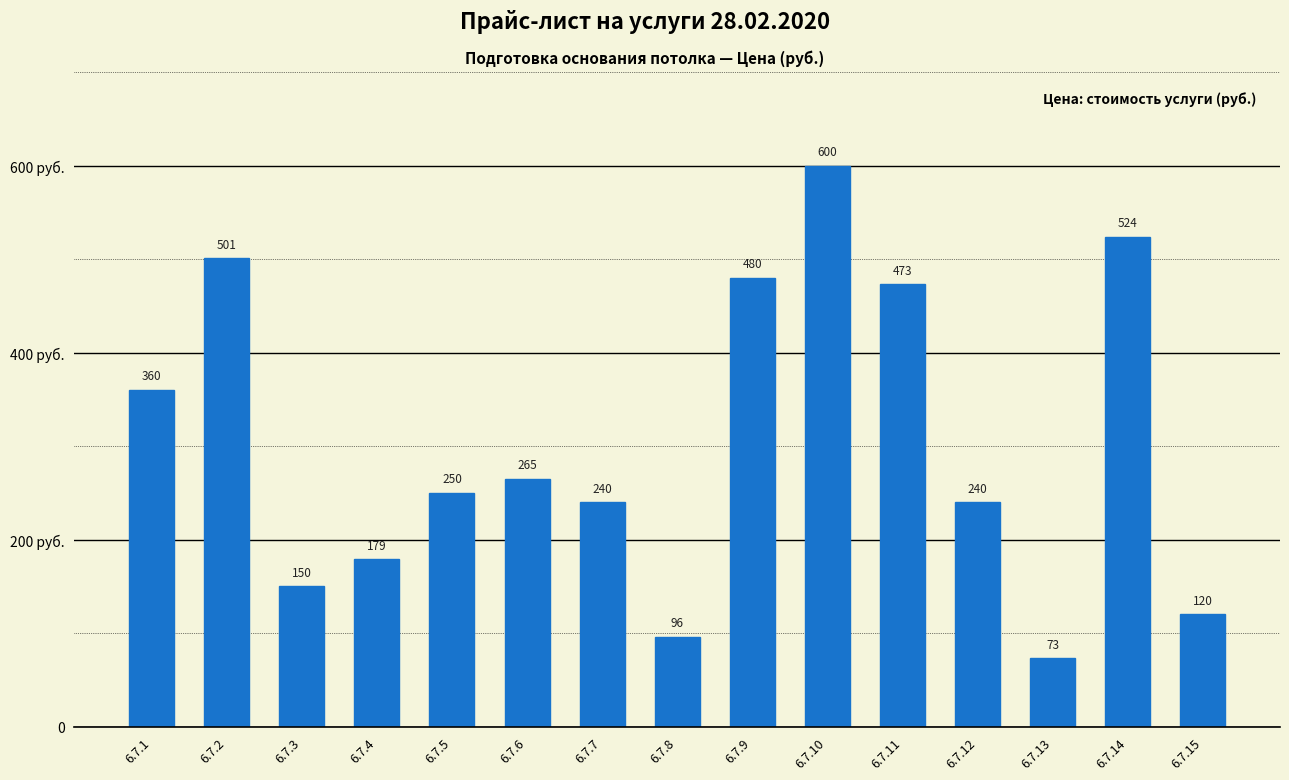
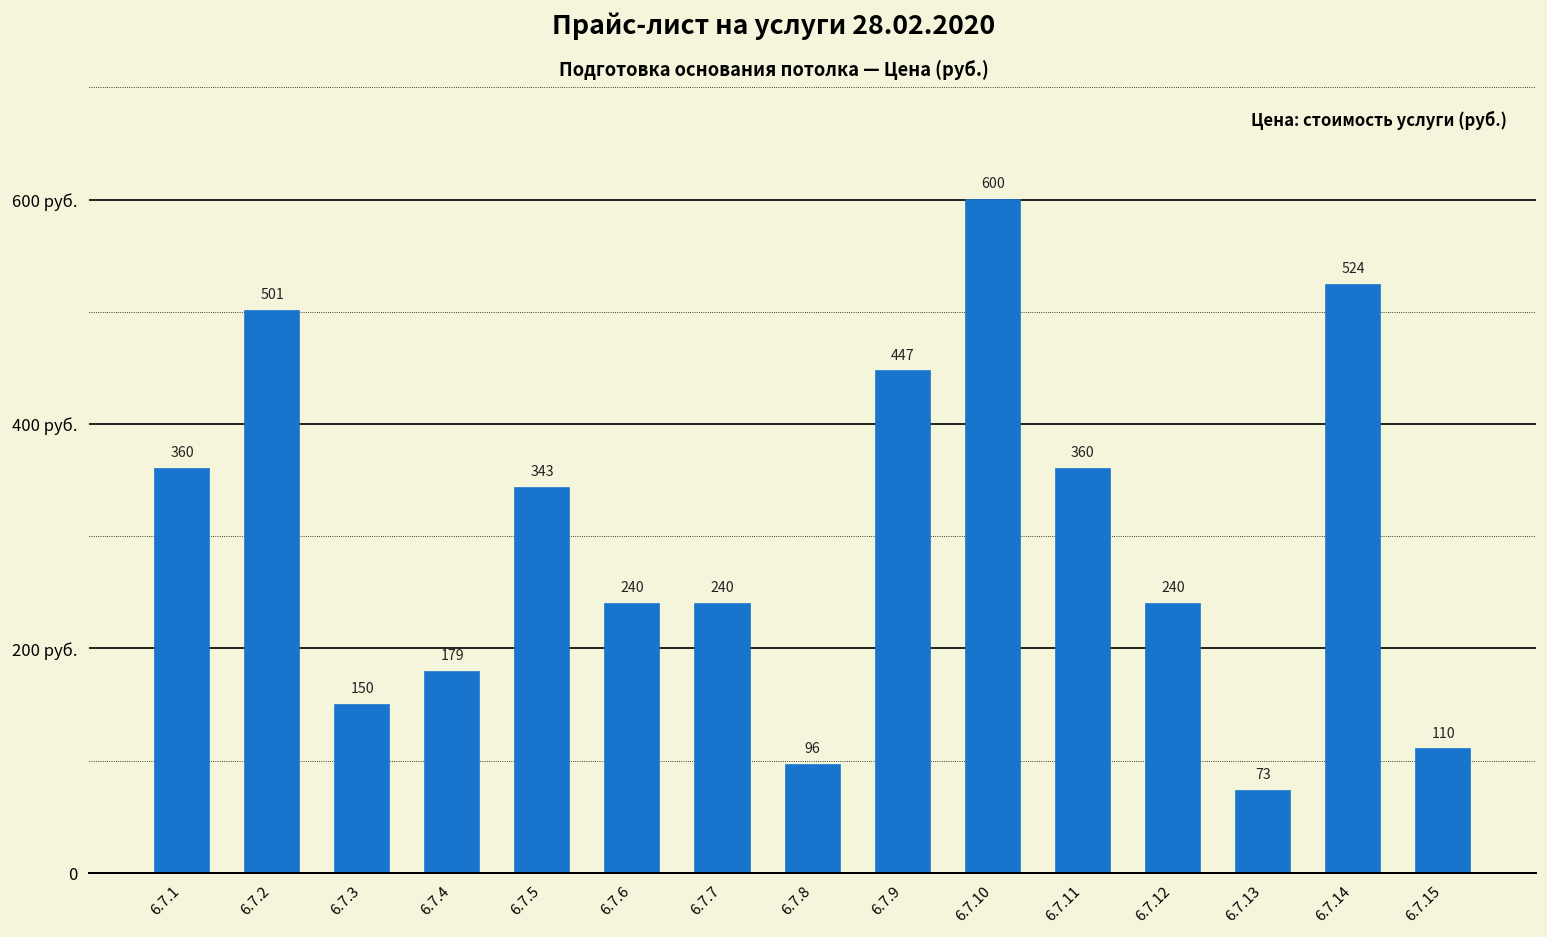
6.7.5: 250 -> 343
6.7.6: 265 -> 240
6.7.9: 480 -> 447
6.7.11: 473 -> 360
6.7.15: 120 -> 110
